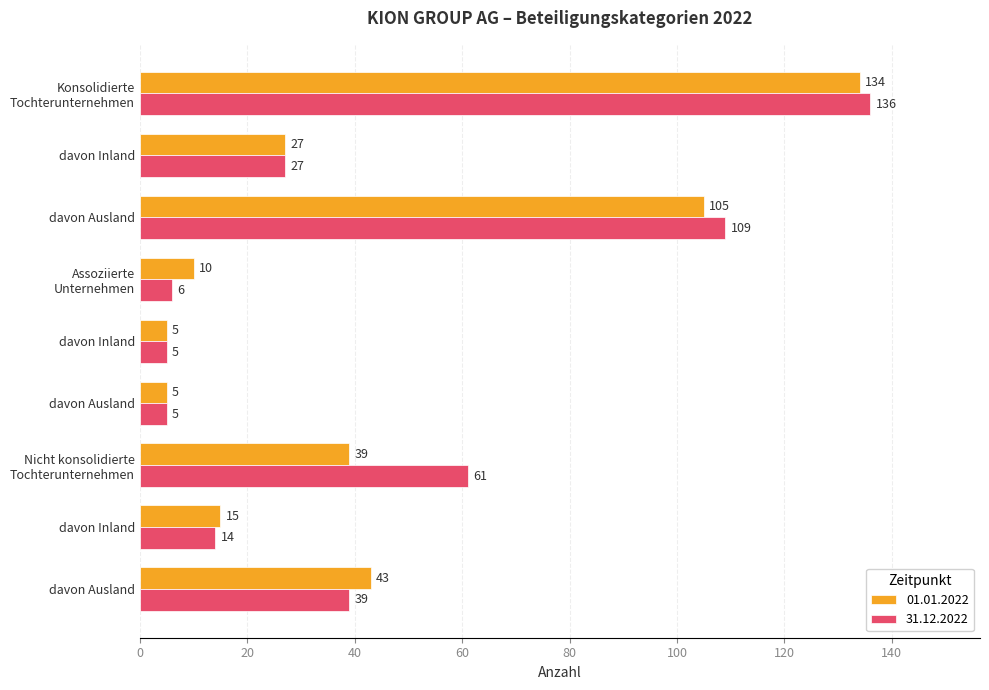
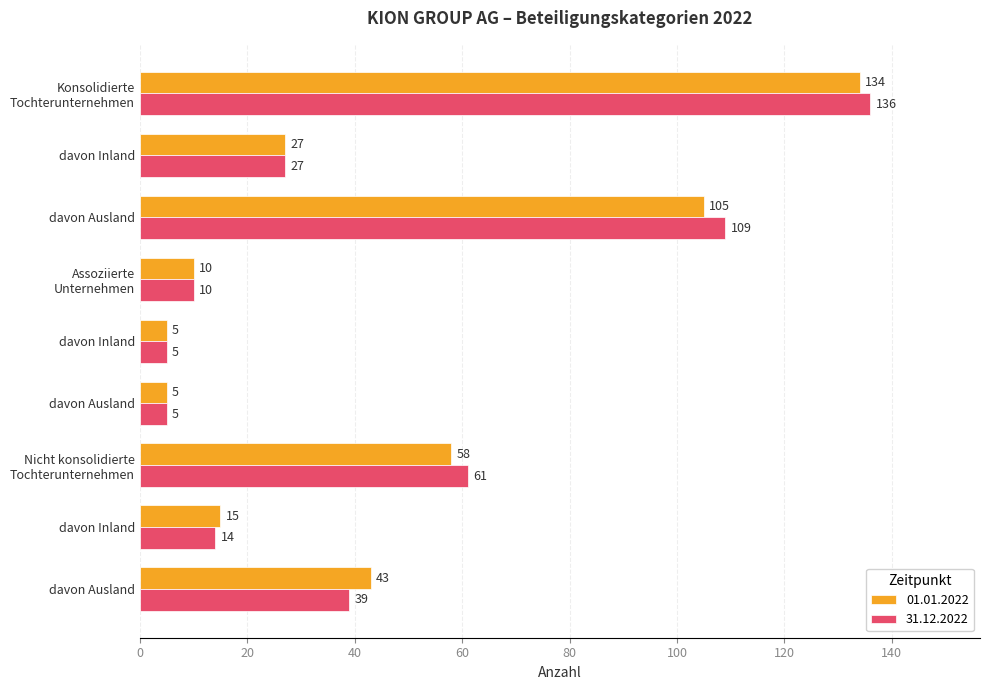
31.12.2022, Assoziierte Unternehmen: 6 -> 10
01.01.2022, Nicht konsolidierte Tochterunternehmen: 39 -> 58
